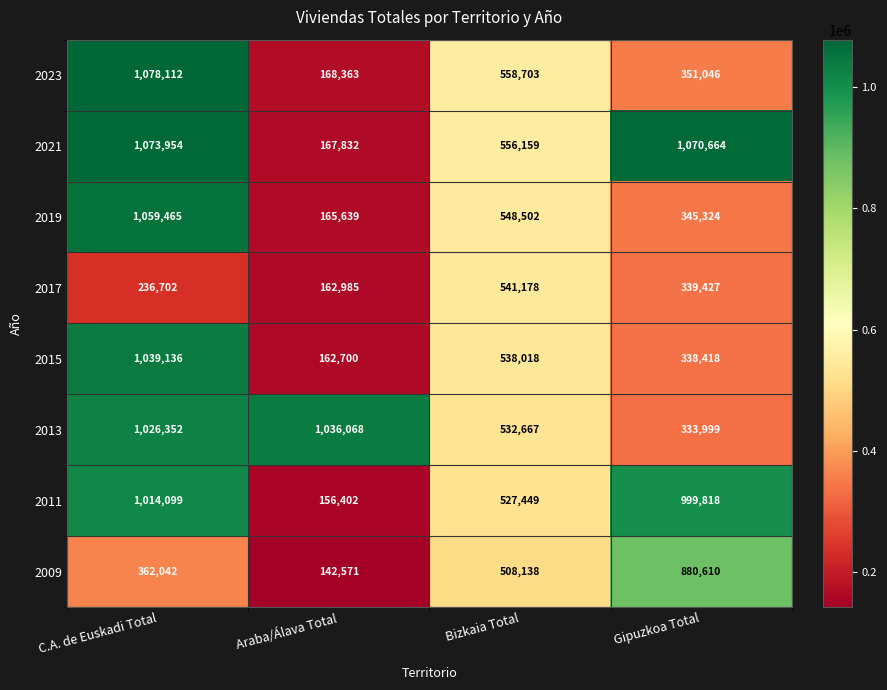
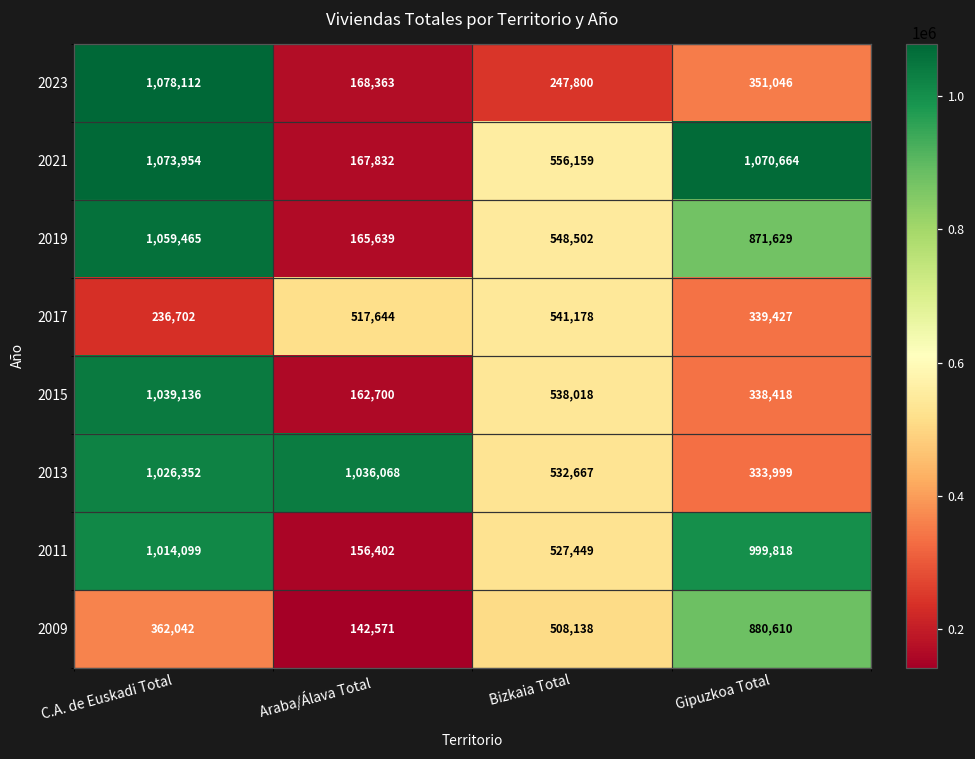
2023, Bizkaia Total: 558,703 -> 247,800
2019, Gipuzkoa Total: 345,324 -> 871,629
2017, Araba/Álava Total: 162,985 -> 517,644
